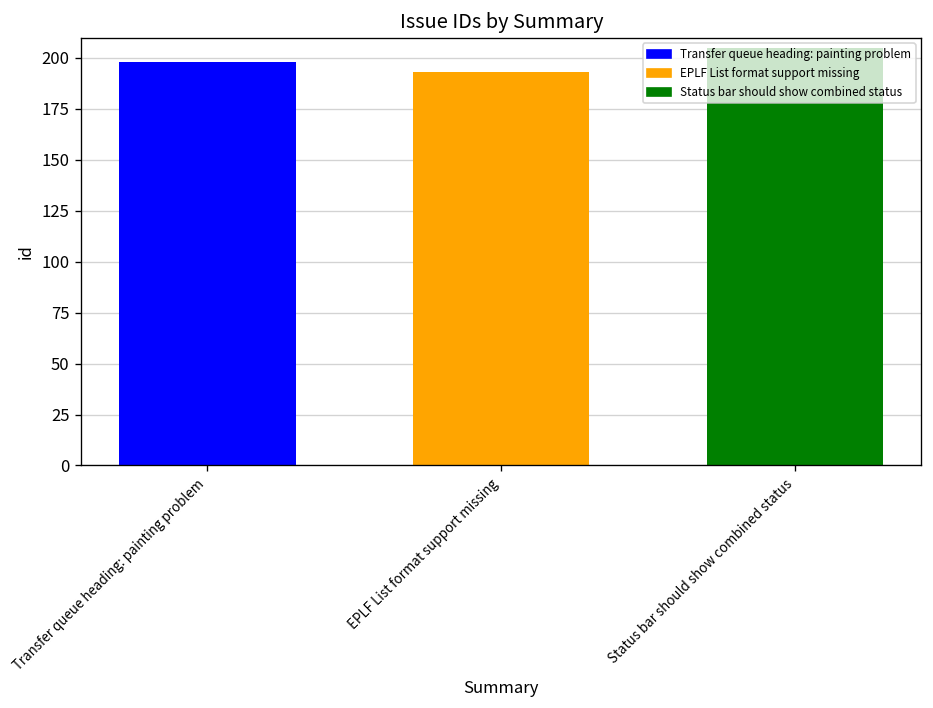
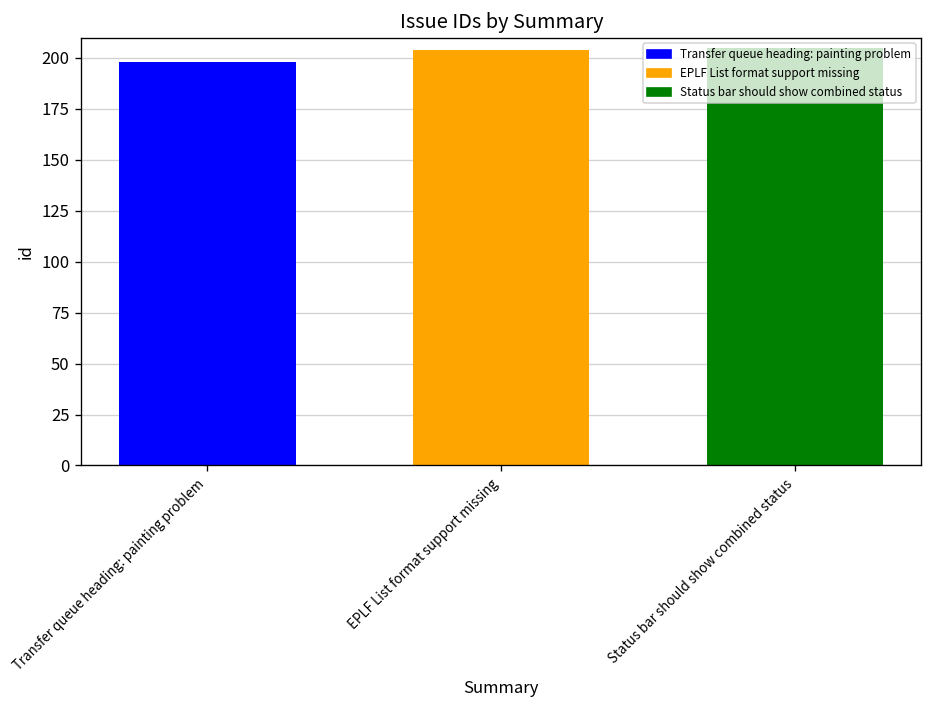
EPLF List format support missing: 193 -> 204
